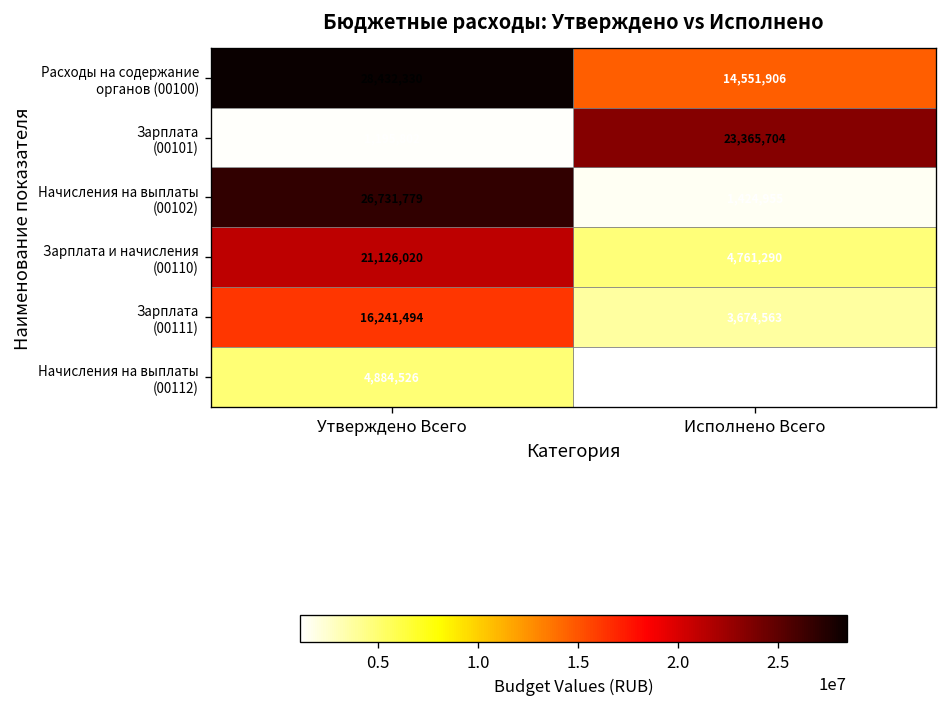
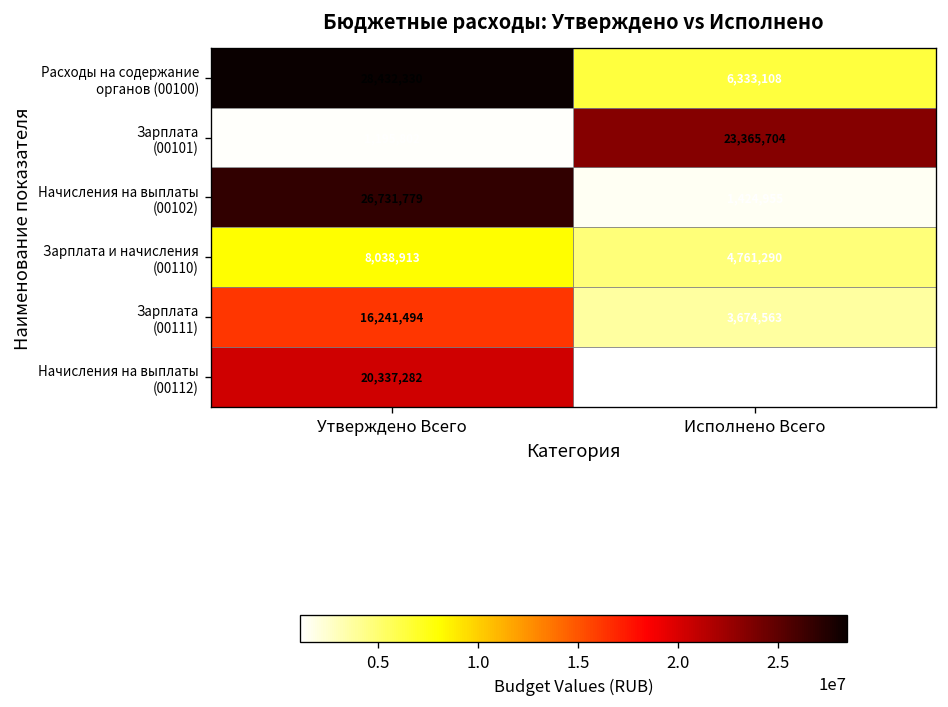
Расходы на содержание органов (00100), Исполнено Всего: 14,551,906 -> 6,333,108
Зарплата и начисления (00110), Утверждено Всего: 21,126,020 -> 8,038,913
Начисления на выплаты (00112), Утверждено Всего: 4,884,526 -> 20,337,282
